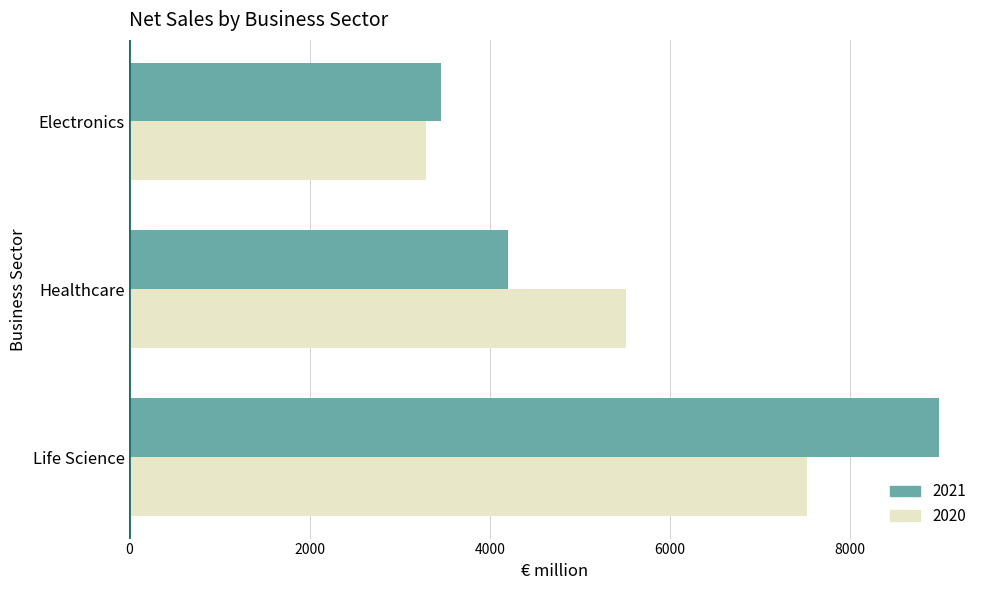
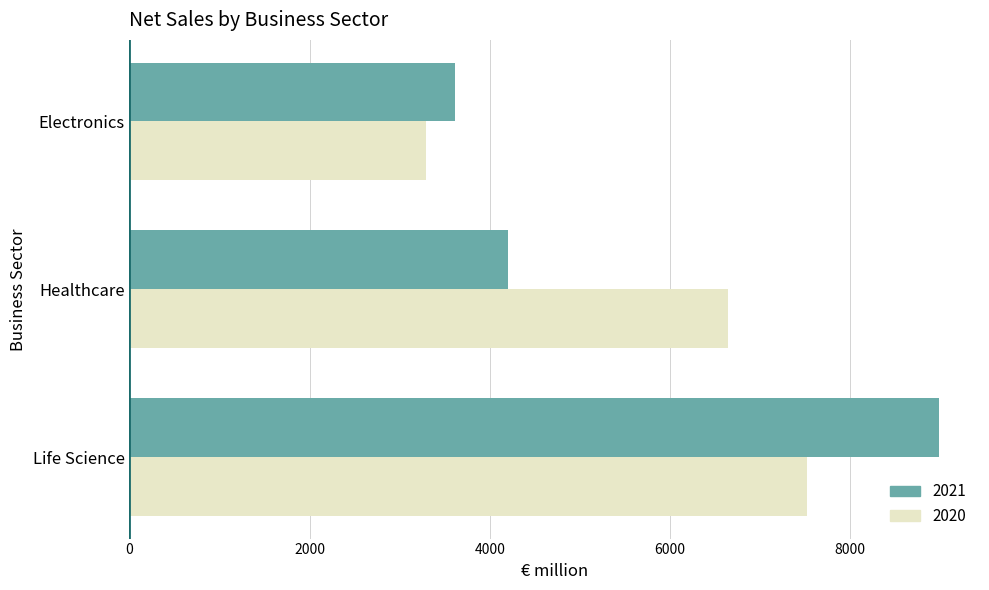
2021, Electronics: 3500 -> 3600
2020, Healthcare: 5500 -> 6600
